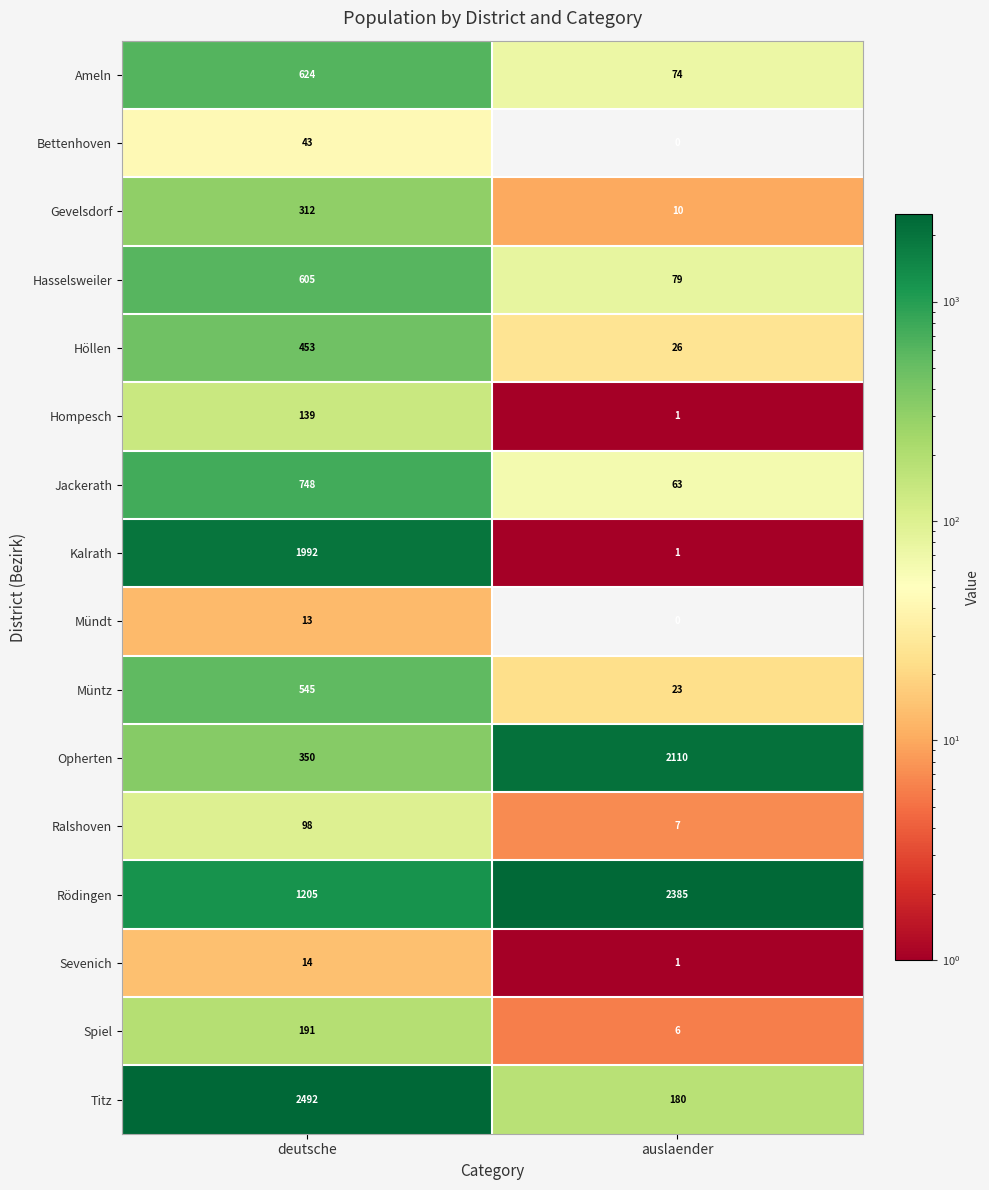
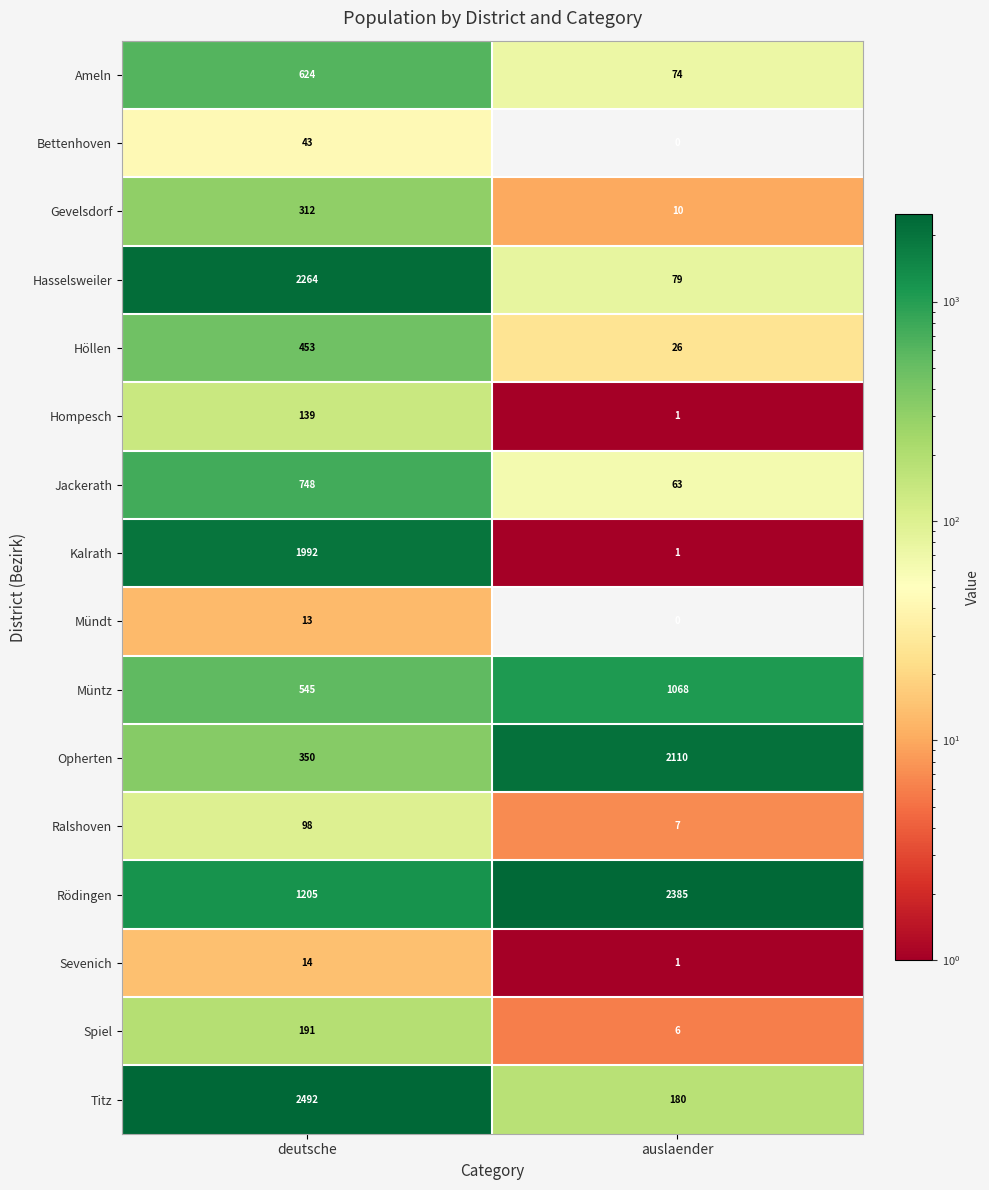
Hasselsweiler, deutsche: 605 -> 2264
Müntz, auslaender: 23 -> 1068
